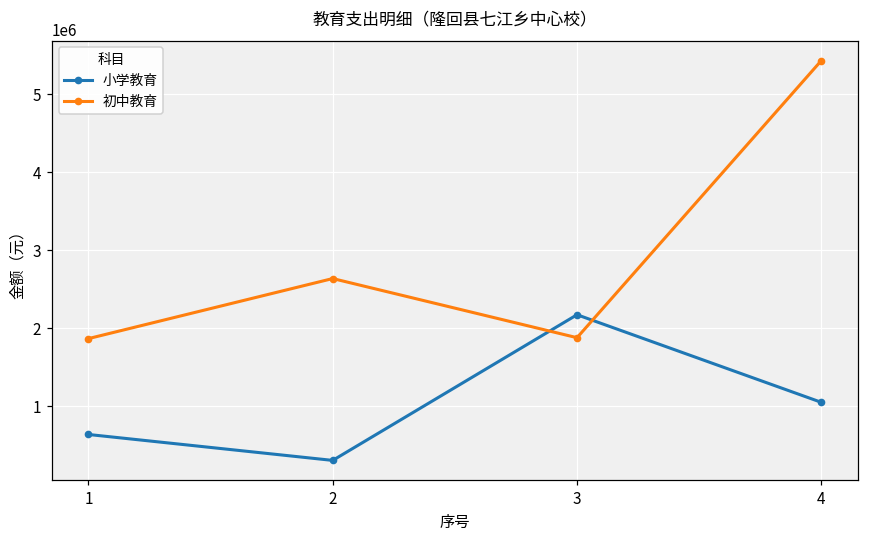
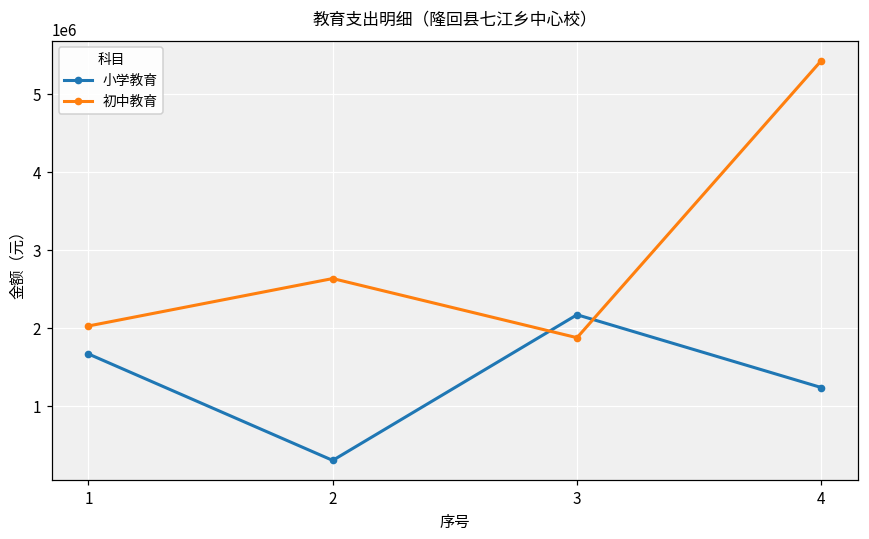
小学教育, 1: 600000 -> 1700000
初中教育, 1: 1900000 -> 2000000
小学教育, 4: 1000000 -> 1200000
